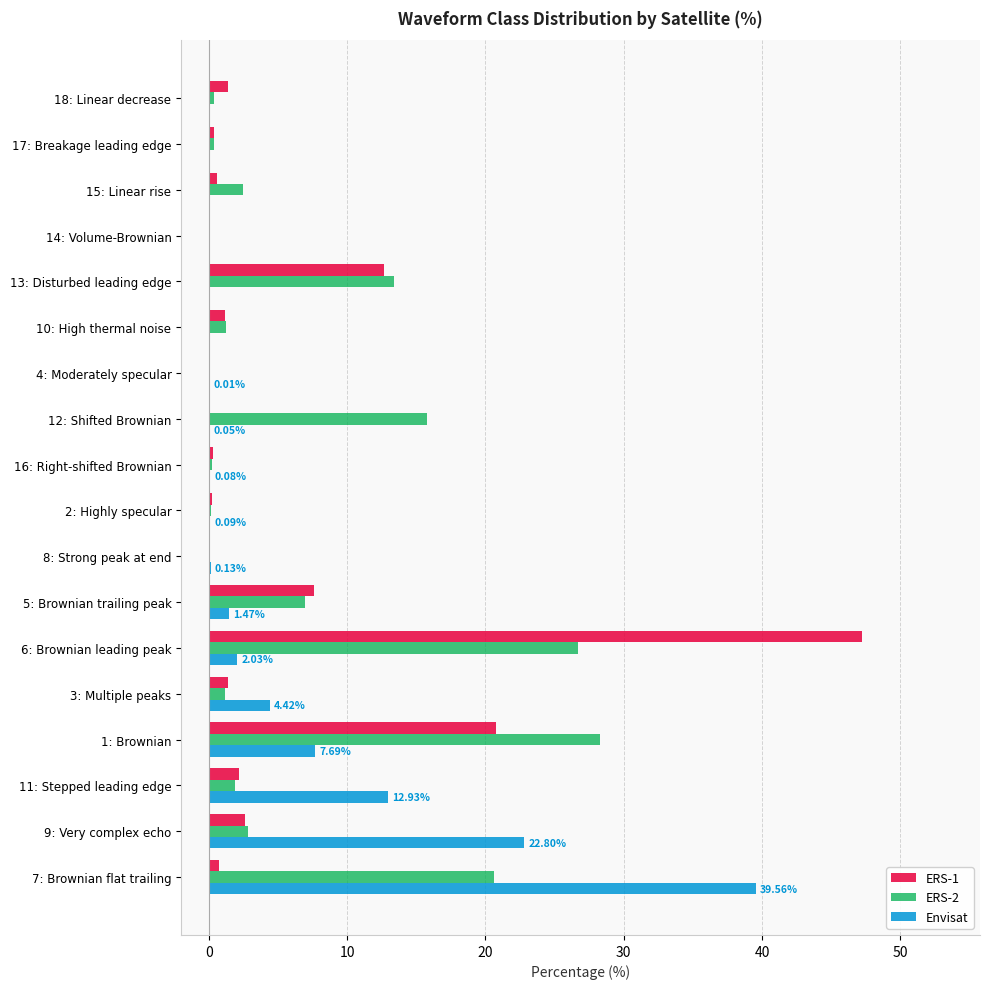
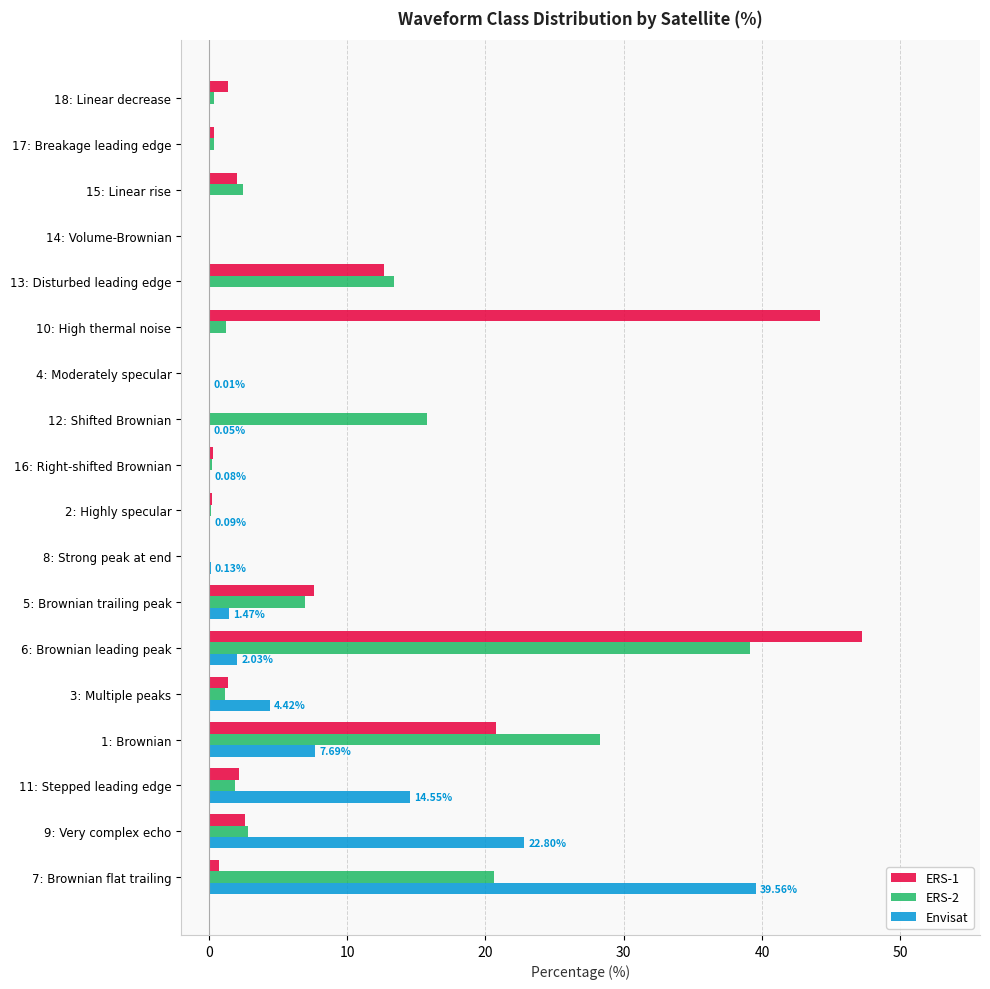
ERS-1, 15: Linear rise: 0.6 -> 2.1
ERS-1, 10: High thermal noise: 1.2 -> 44.2
ERS-2, 6: Brownian leading peak: 26.7 -> 39.1
Envisat, 11: Stepped leading edge: 12.93% -> 14.55%
